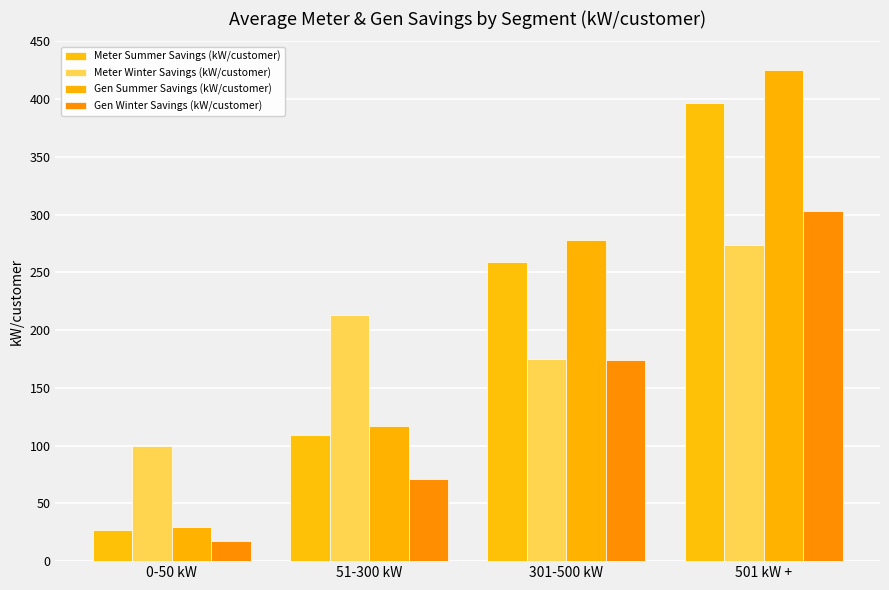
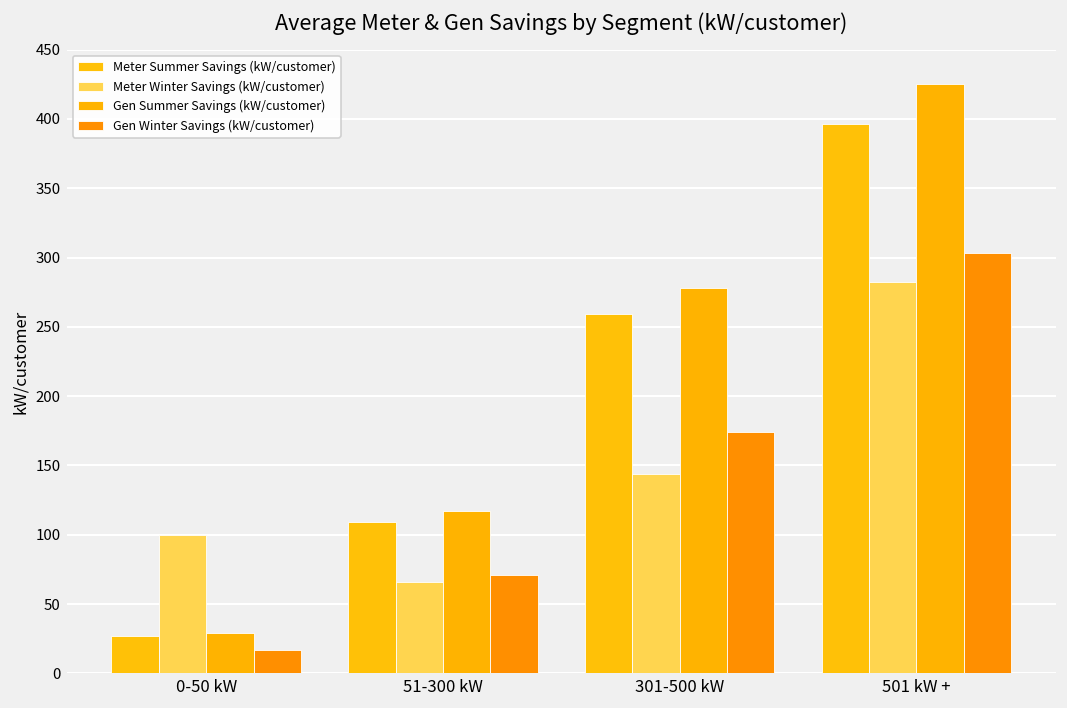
Meter Winter Savings (kW/customer), 51-300 kW: 213 -> 66
Meter Winter Savings (kW/customer), 301-500 kW: 175 -> 144
Meter Winter Savings (kW/customer), 501 kW +: 274 -> 283
